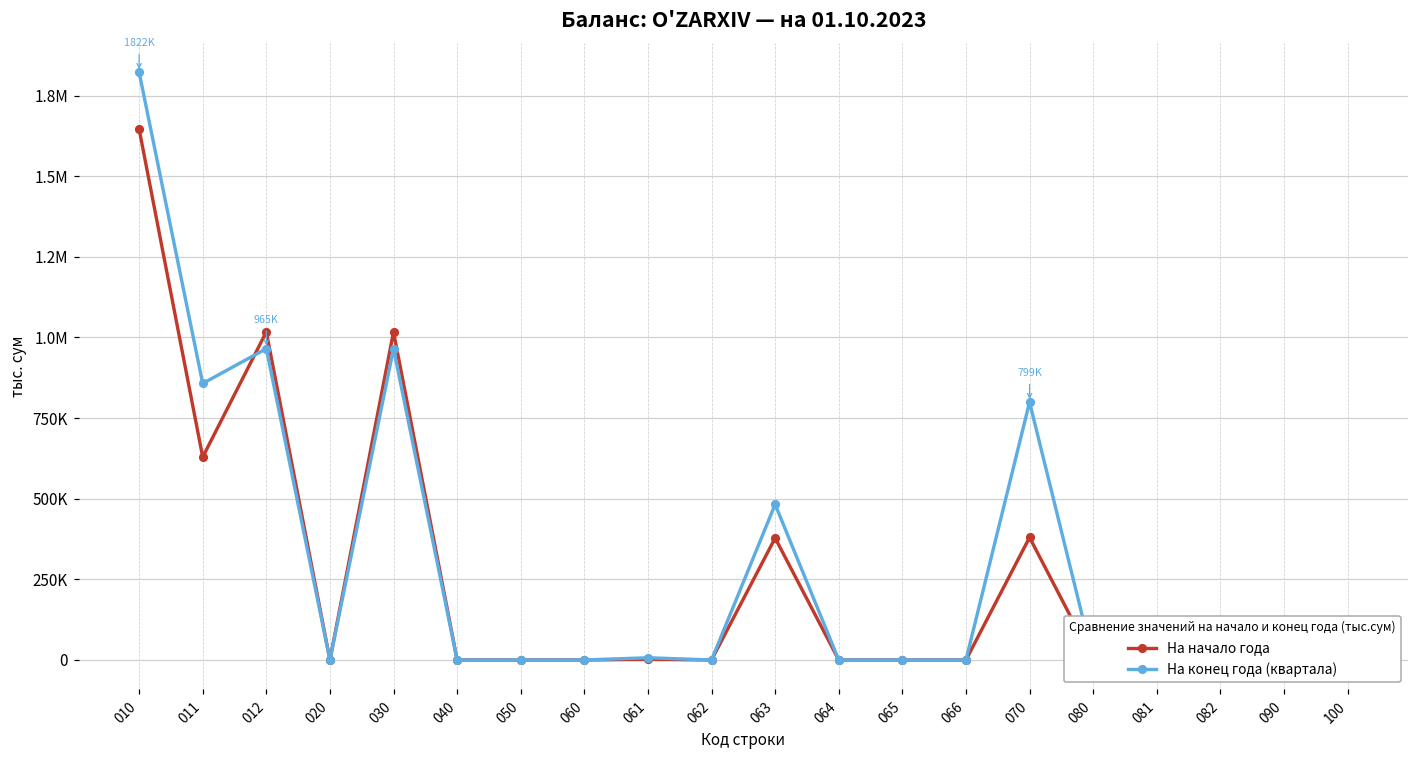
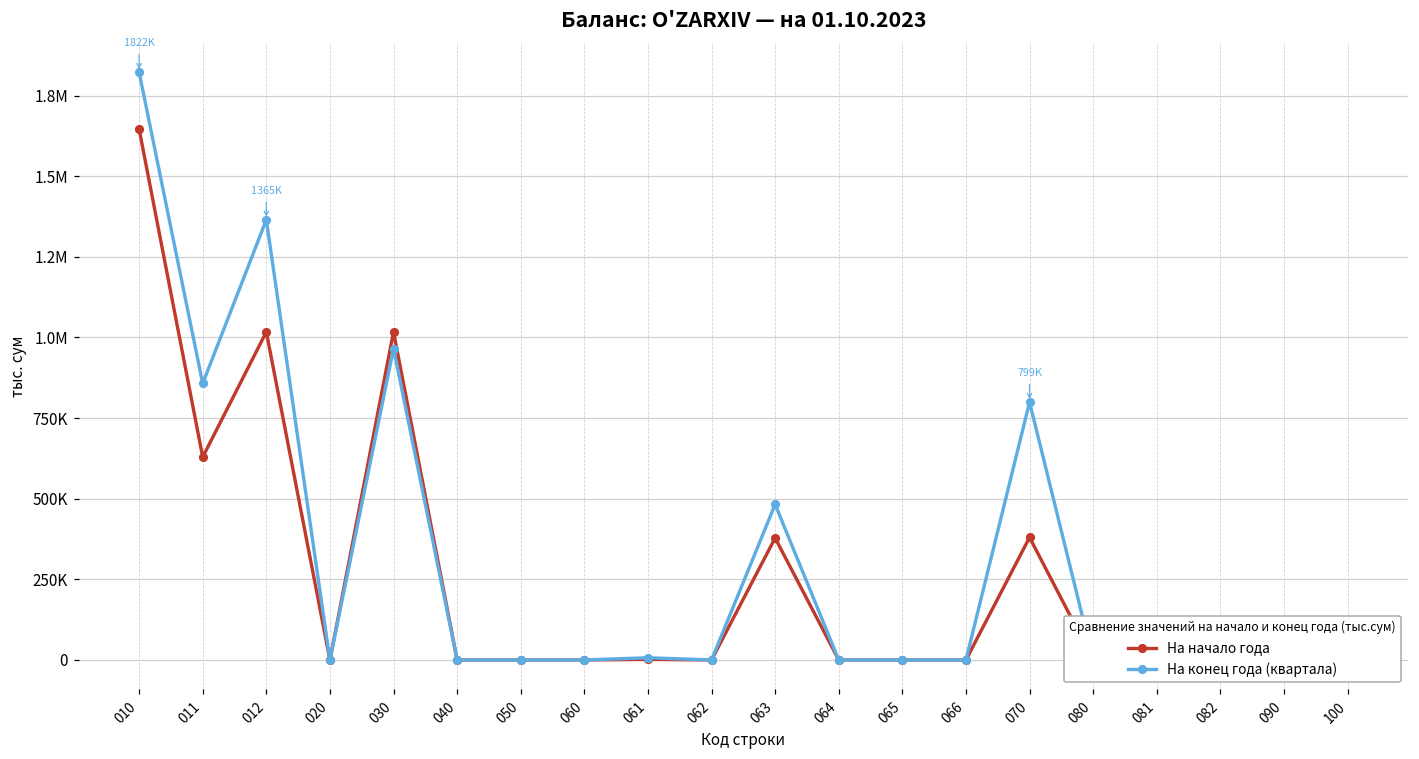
На конец года (квартала), 012: 965K -> 1365K
